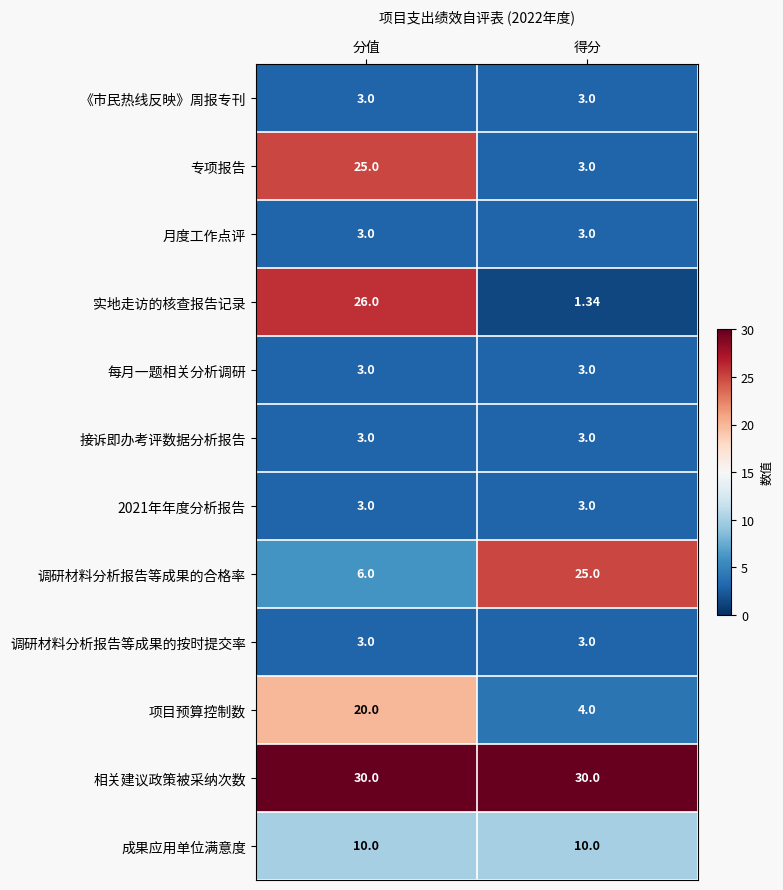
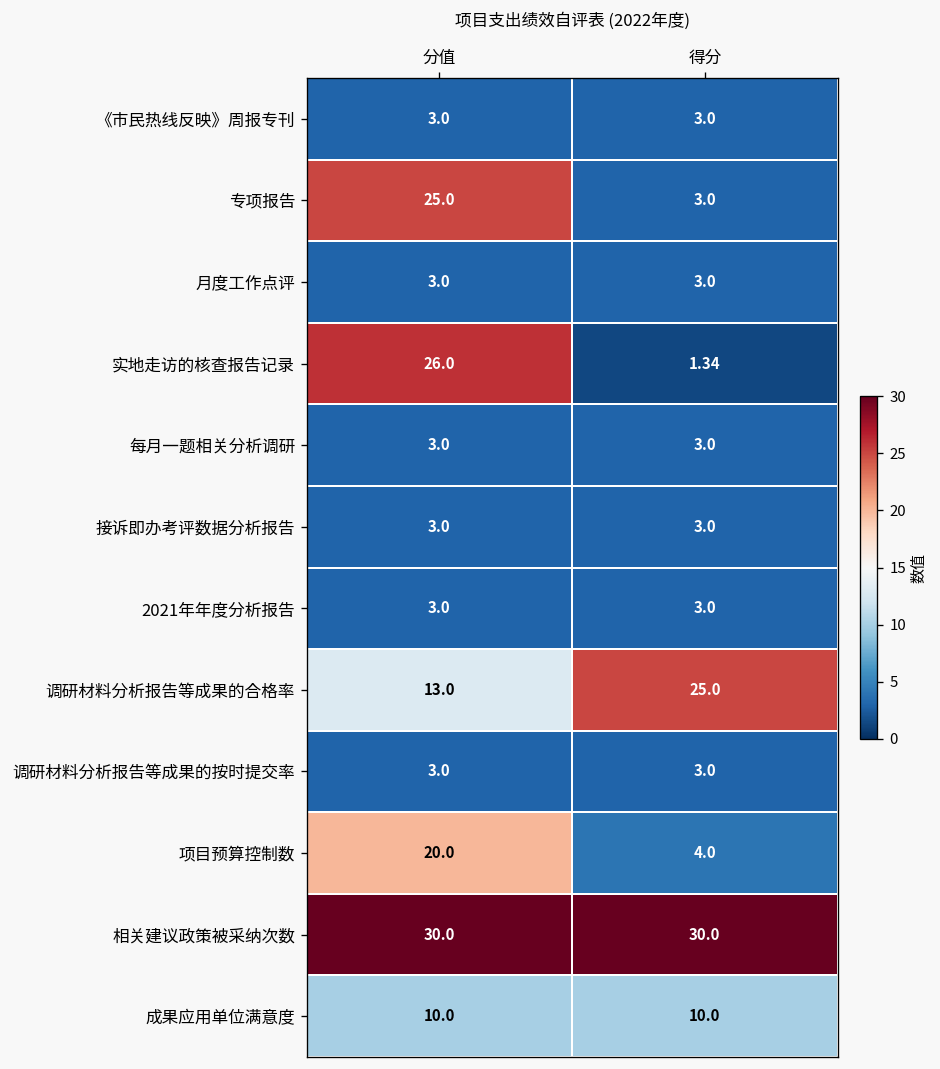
调研材料分析报告等成果的合格率, 分值: 6.0 -> 13.0
